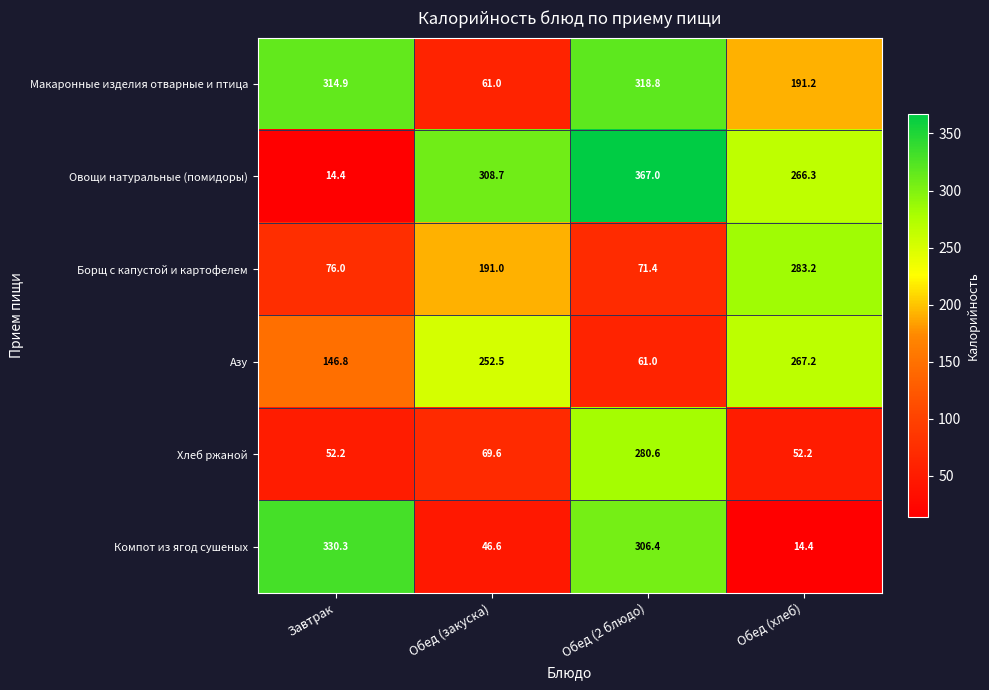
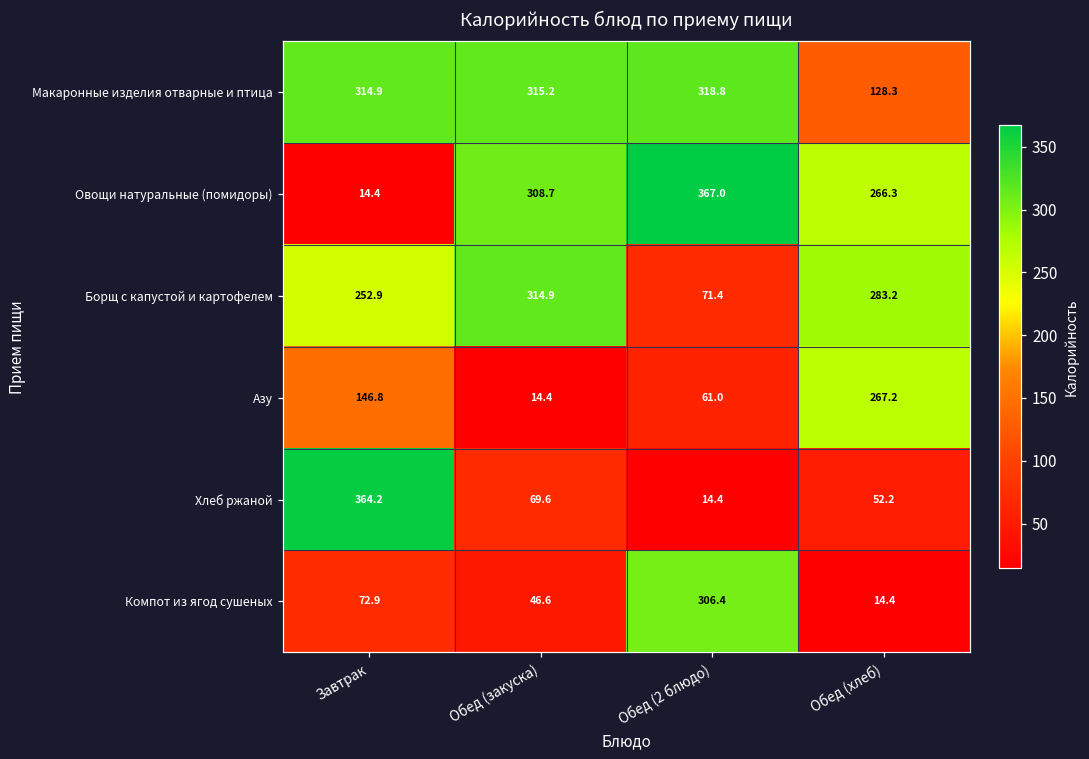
Макаронные изделия отварные и птица, Обед (закуска): 61.0 -> 315.2
Макаронные изделия отварные и птица, Обед (хлеб): 191.2 -> 128.3
Борщ с капустой и картофелем, Завтрак: 76.0 -> 252.9
Борщ с капустой и картофелем, Обед (закуска): 191.0 -> 314.9
Азу, Обед (закуска): 252.5 -> 14.4
Хлеб ржаной, Завтрак: 52.2 -> 364.2
Хлеб ржаной, Обед (2 блюдо): 280.6 -> 14.4
Компот из ягод сушеных, Завтрак: 330.3 -> 72.9
